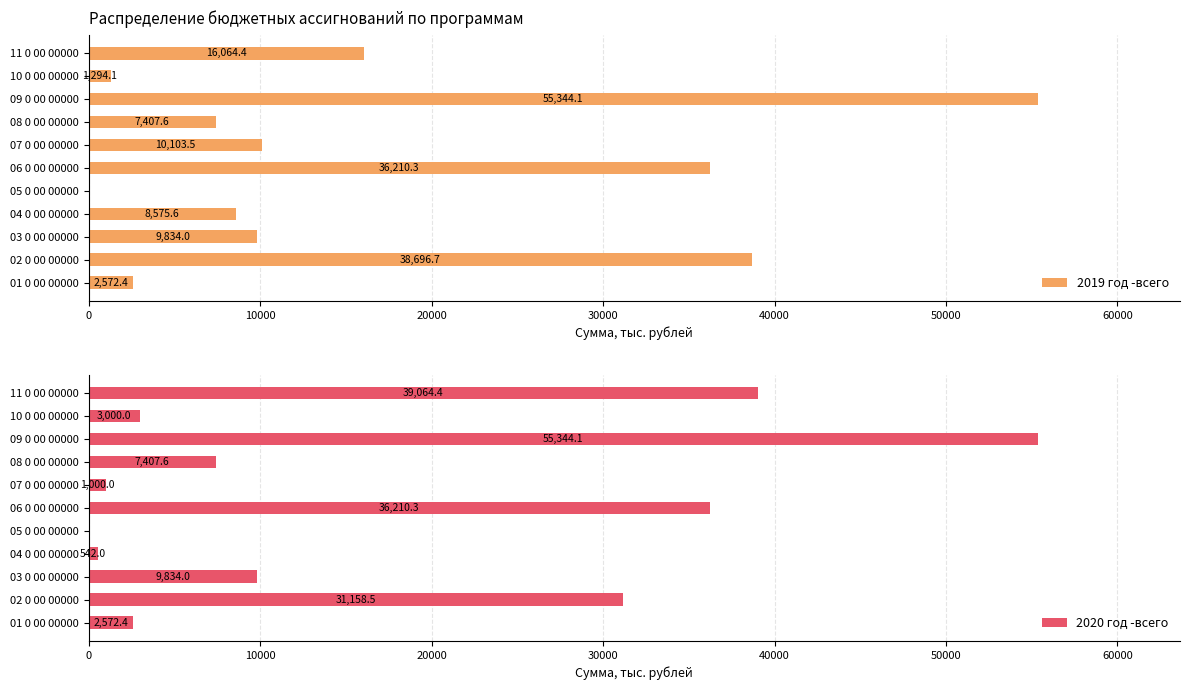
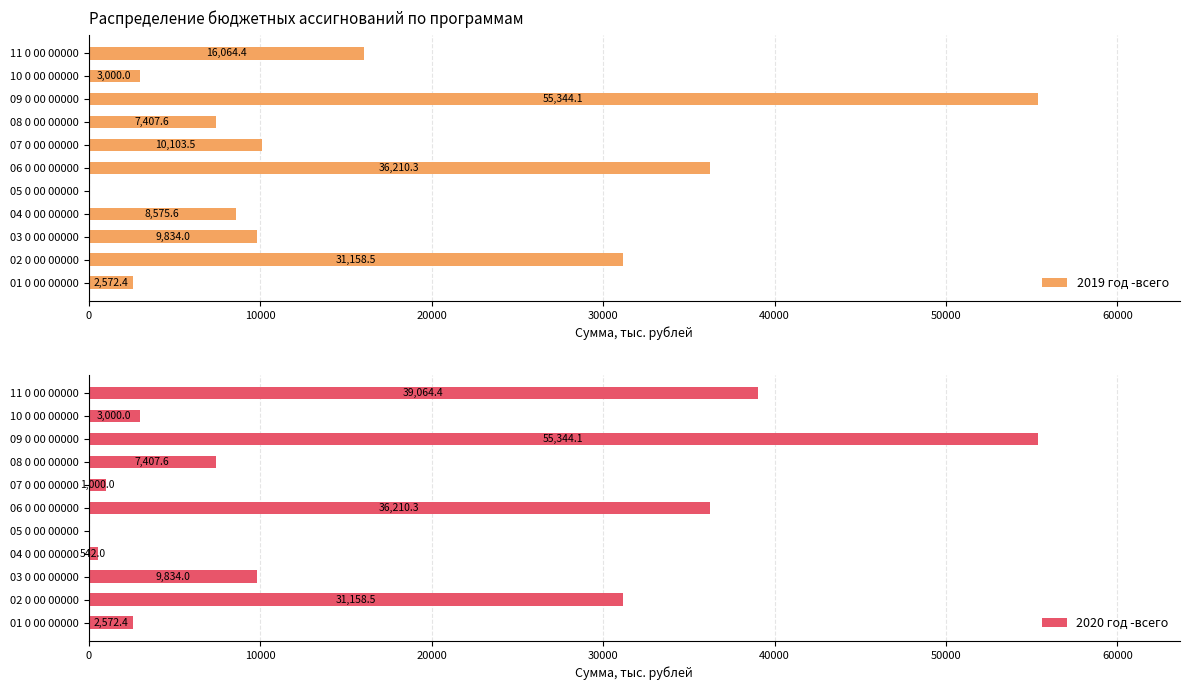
Распределение бюджетных ассигнований по программам, 10 0 00 00000: 1,294.1 -> 3,000.0
Распределение бюджетных ассигнований по программам, 02 0 00 00000: 38,696.7 -> 31,158.5
